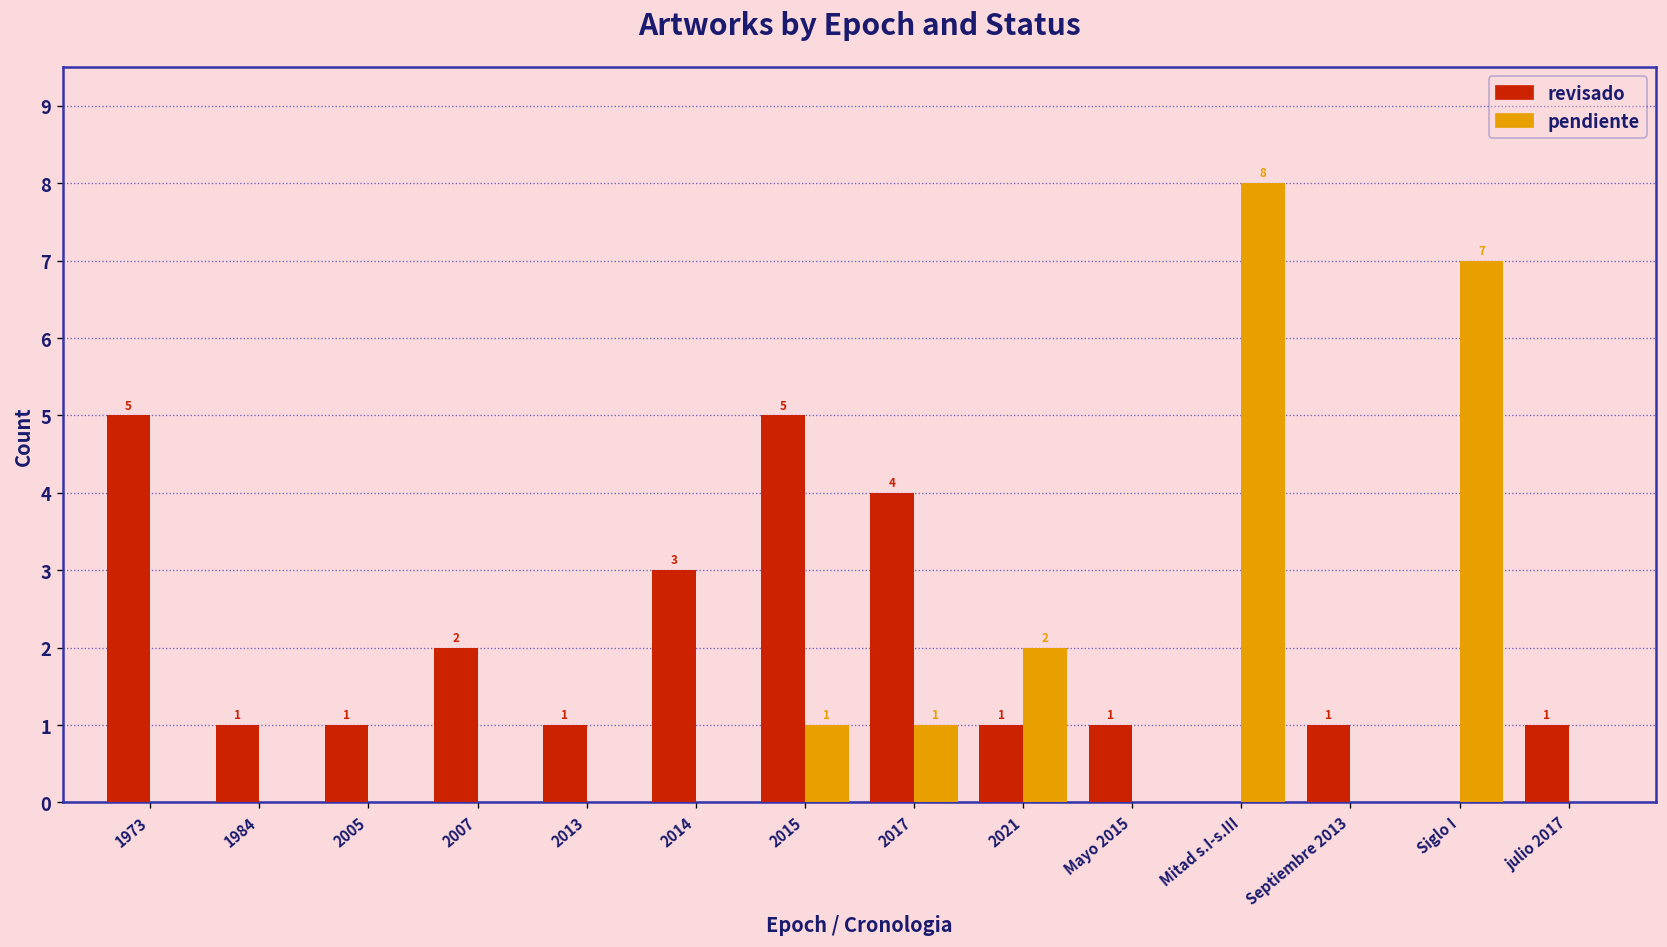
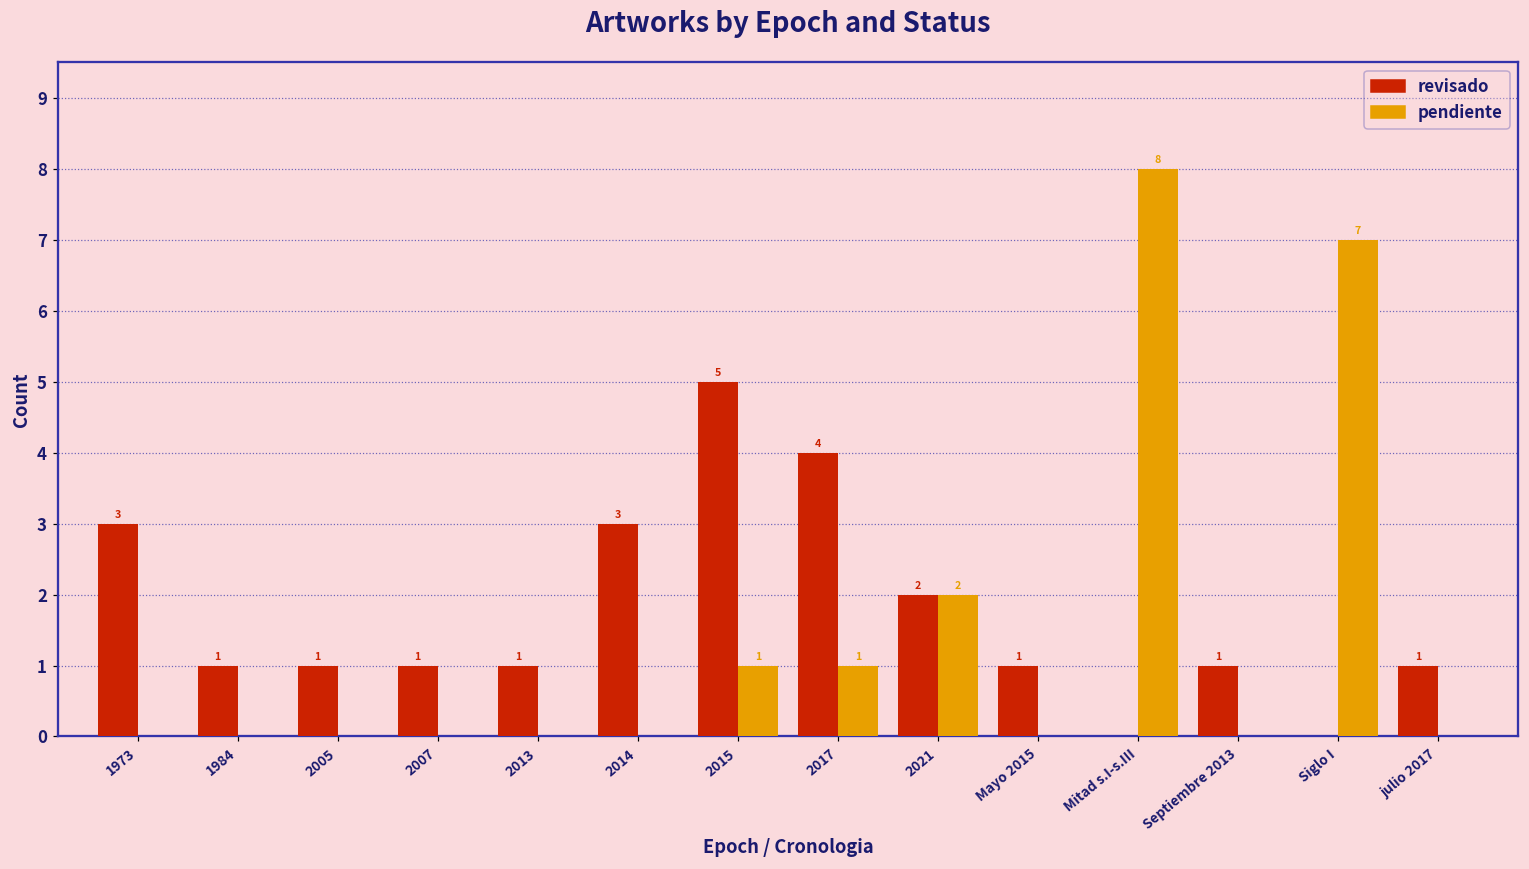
revisado, 1973: 5 -> 3
revisado, 2007: 2 -> 1
revisado, 2021: 1 -> 2
